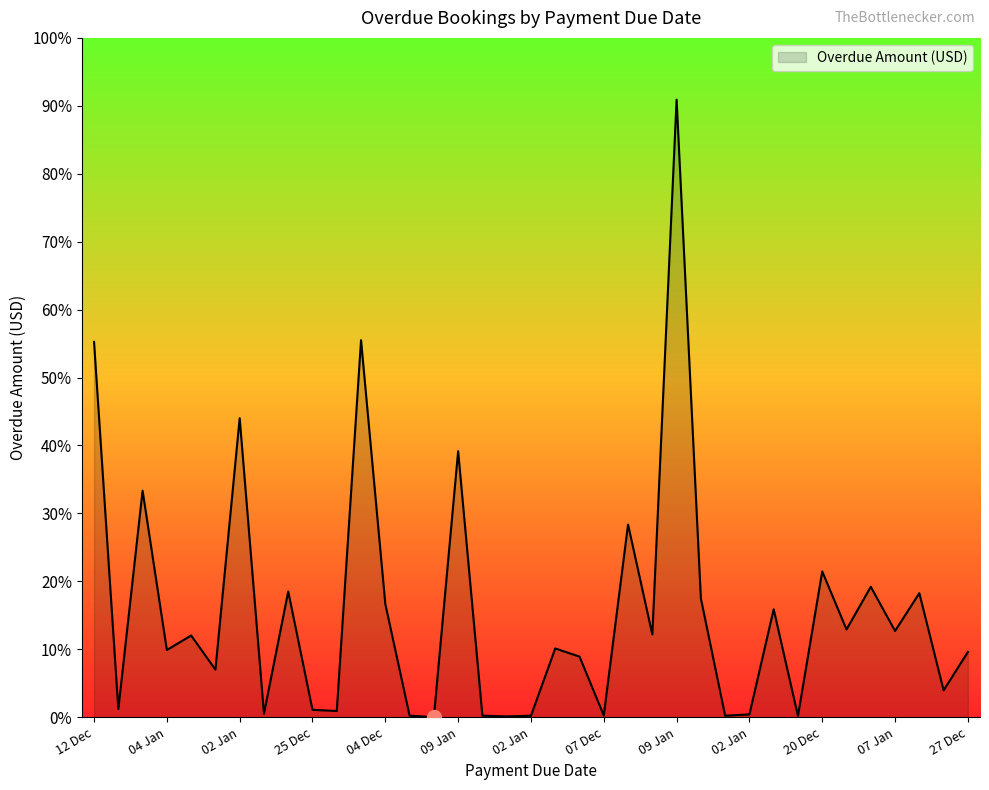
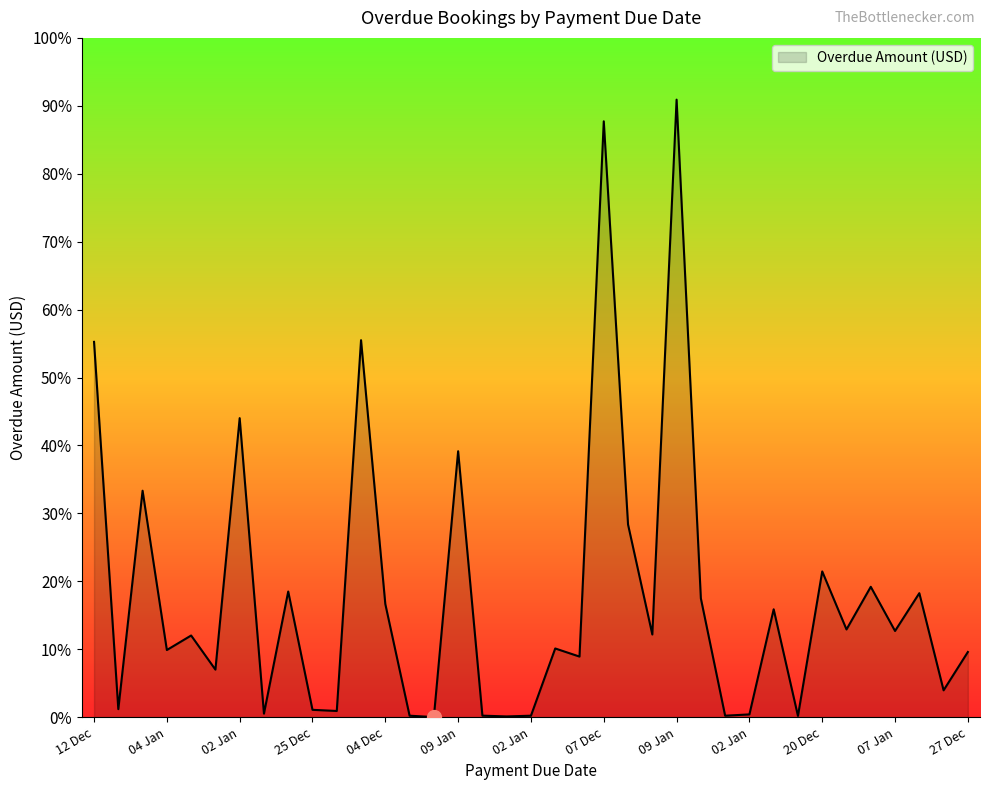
Overdue Amount (USD), 07 Dec: 0% -> 88%
